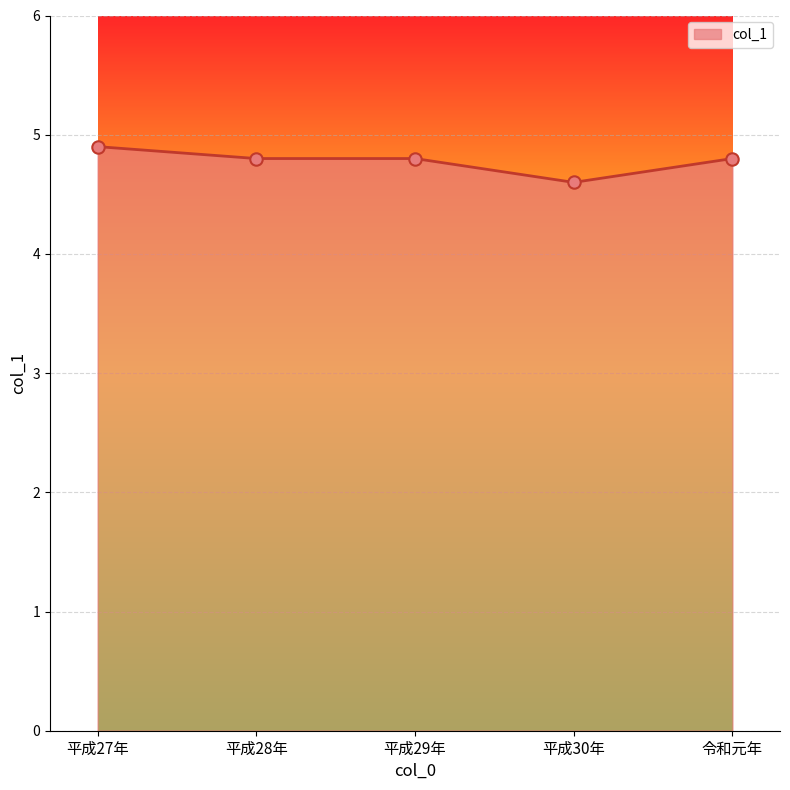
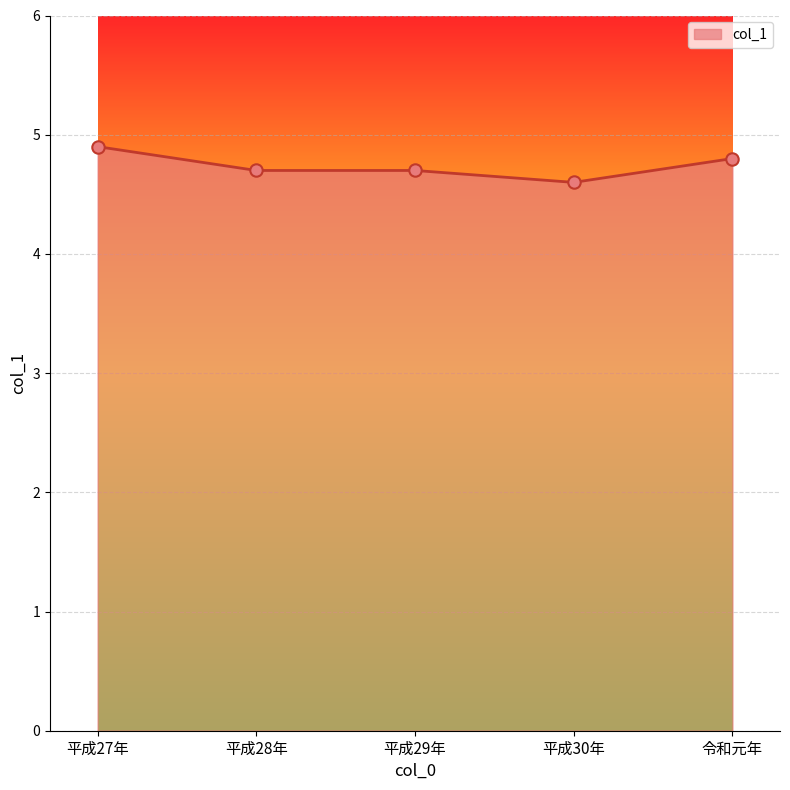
平成28年: 4.8 -> 4.7
平成29年: 4.8 -> 4.7
